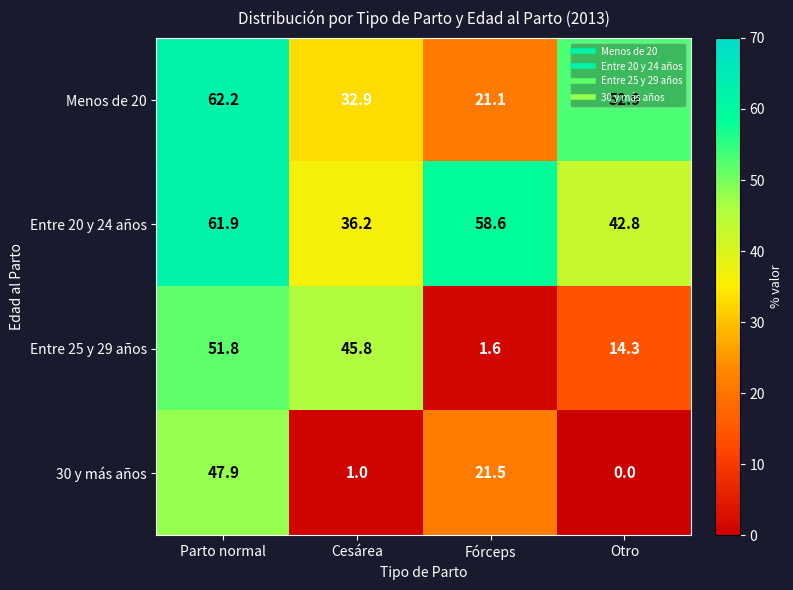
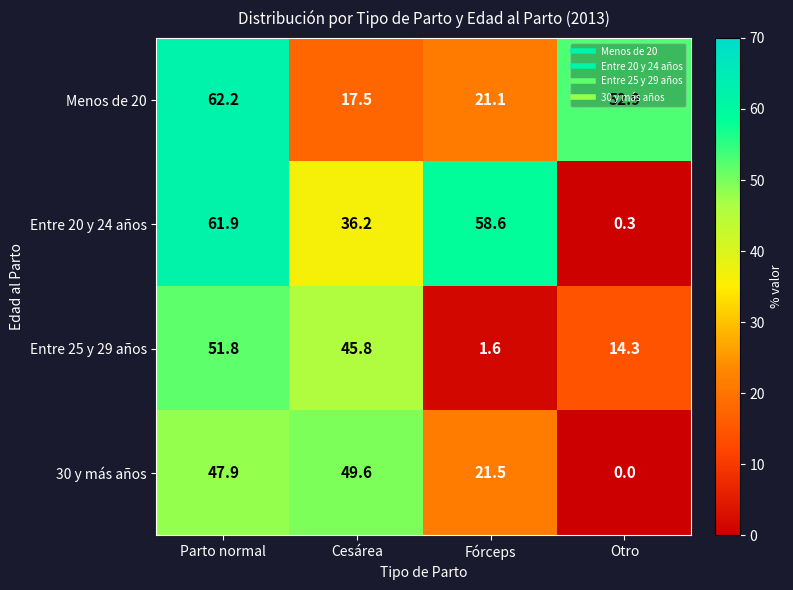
Menos de 20, Cesárea: 32.9 -> 17.5
Entre 20 y 24 años, Otro: 42.8 -> 0.3
30 y más años, Cesárea: 1.0 -> 49.6
